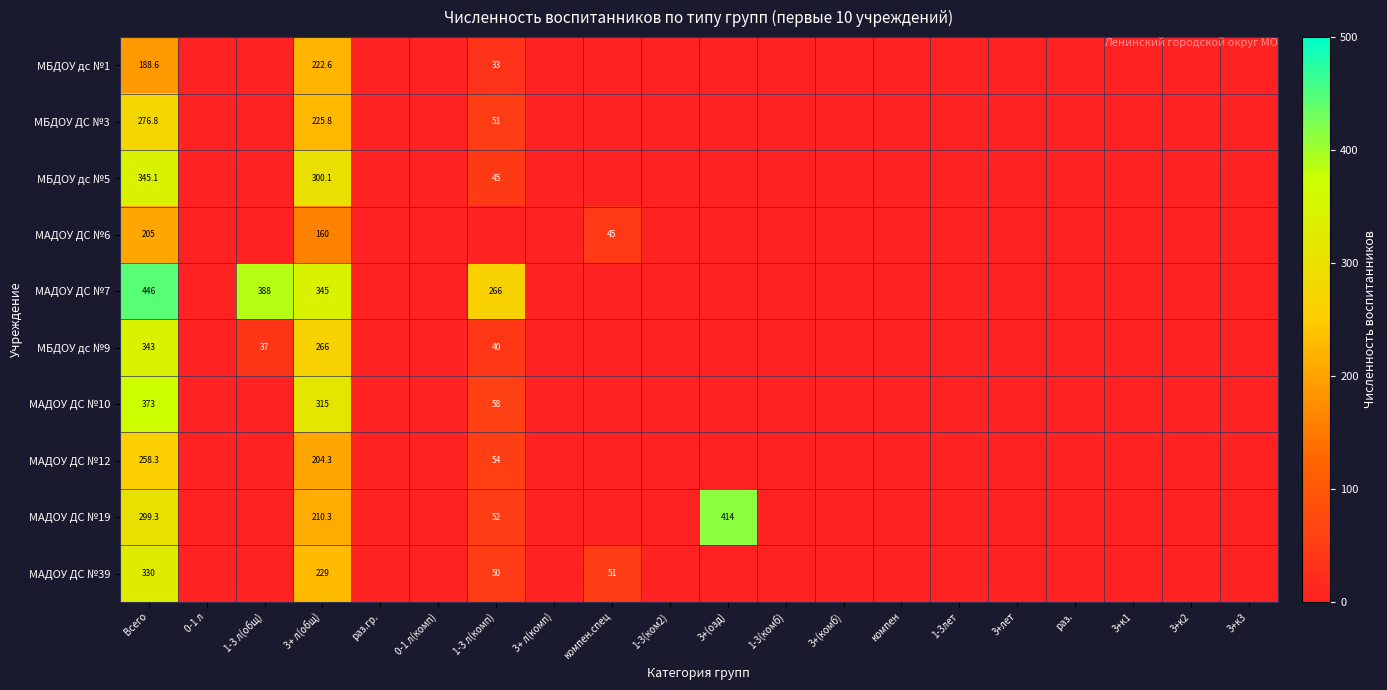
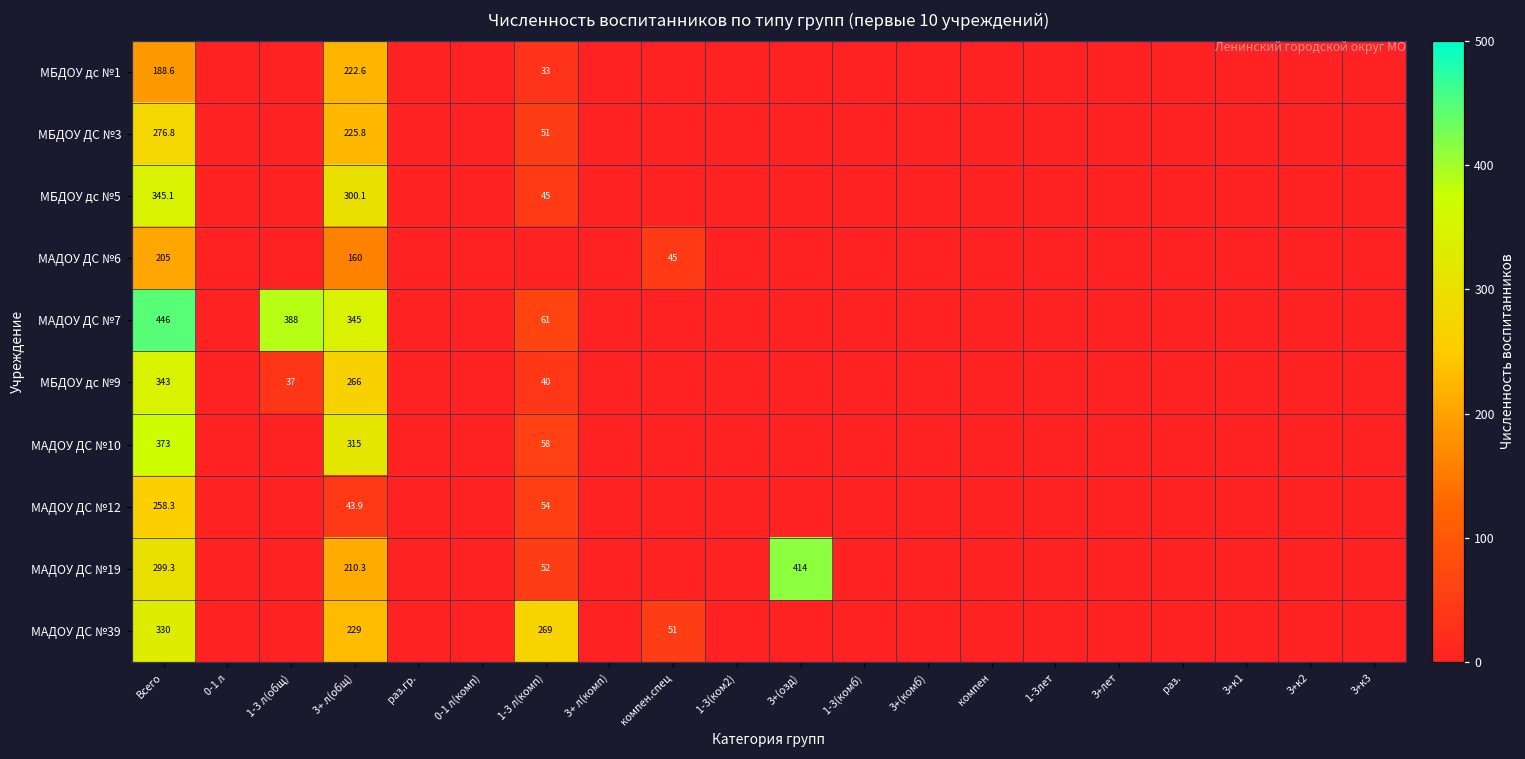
МАДОУ ДС №7, 1-3 л(комп): 266 -> 61
МАДОУ ДС №12, 3+ л(общ): 204.3 -> 43.9
МАДОУ ДС №39, 1-3 л(комп): 50 -> 269
